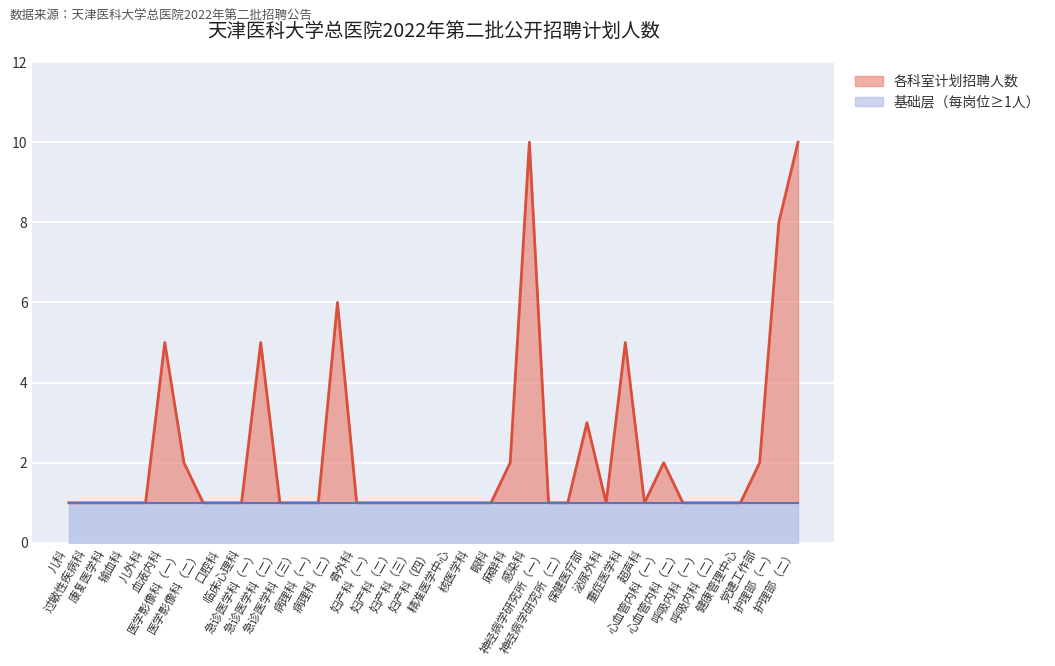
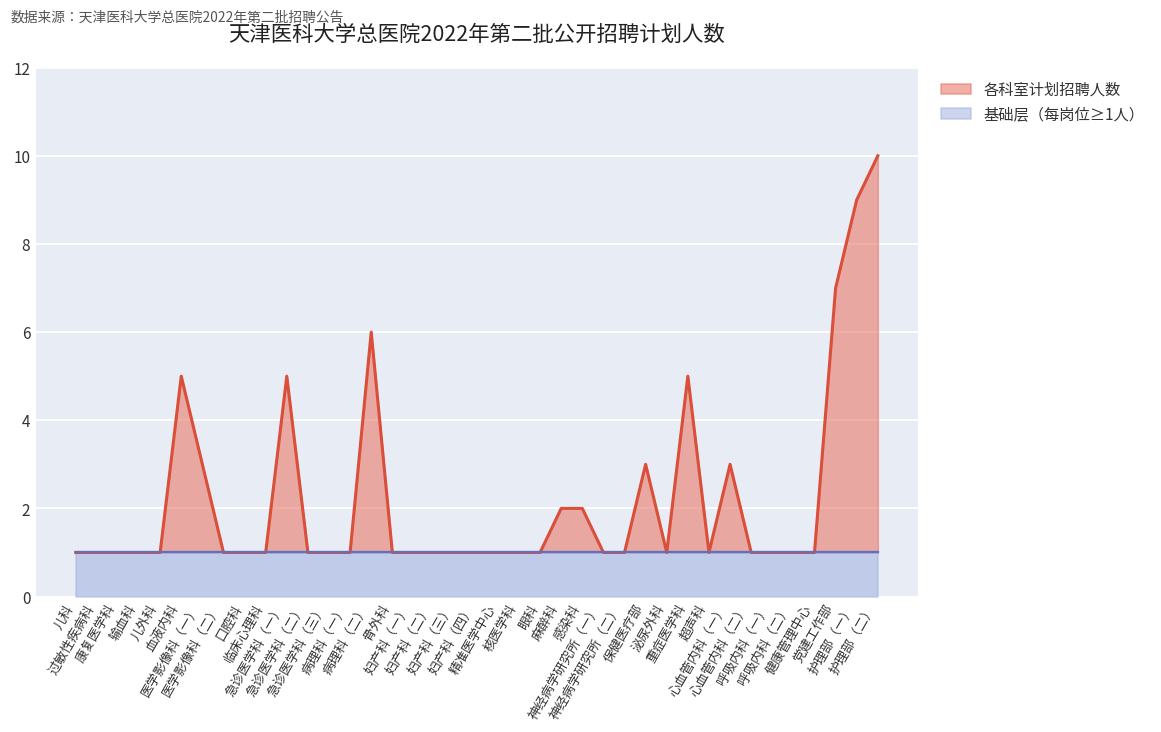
各科室计划招聘人数, 医学影像科（一）: 2 -> 3
各科室计划招聘人数, 感染科: 10 -> 2
各科室计划招聘人数, 心血管内科（一）: 2 -> 3
各科室计划招聘人数, 党建工作部: 2 -> 7
各科室计划招聘人数, 护理部（一）: 8 -> 9
